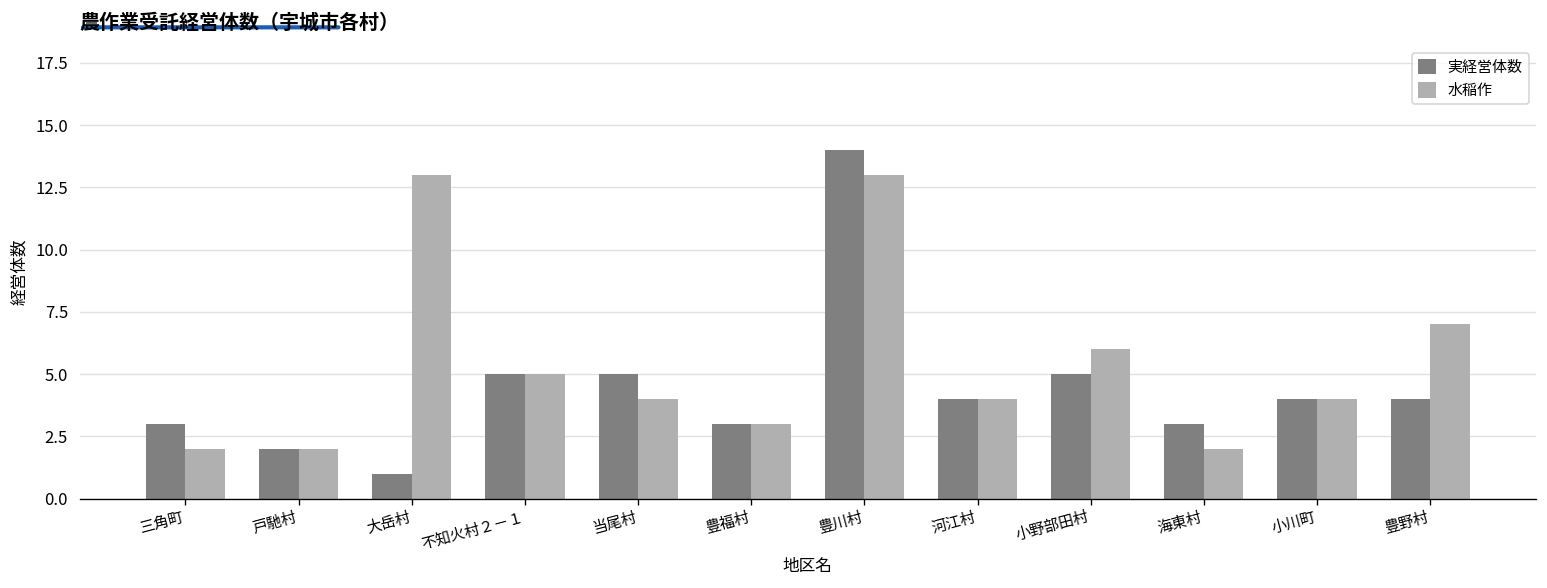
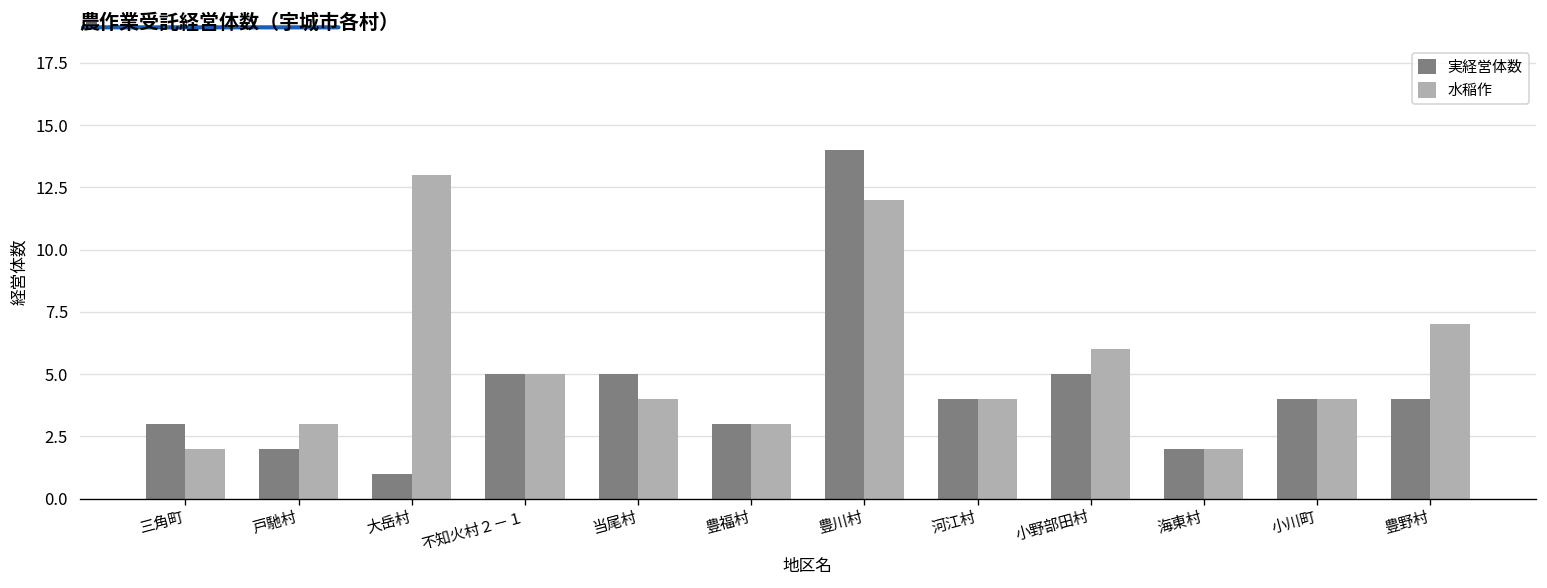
水稲作, 戸馳村: 2 -> 3
水稲作, 豊川村: 13 -> 12
実経営体数, 海東村: 3 -> 2
